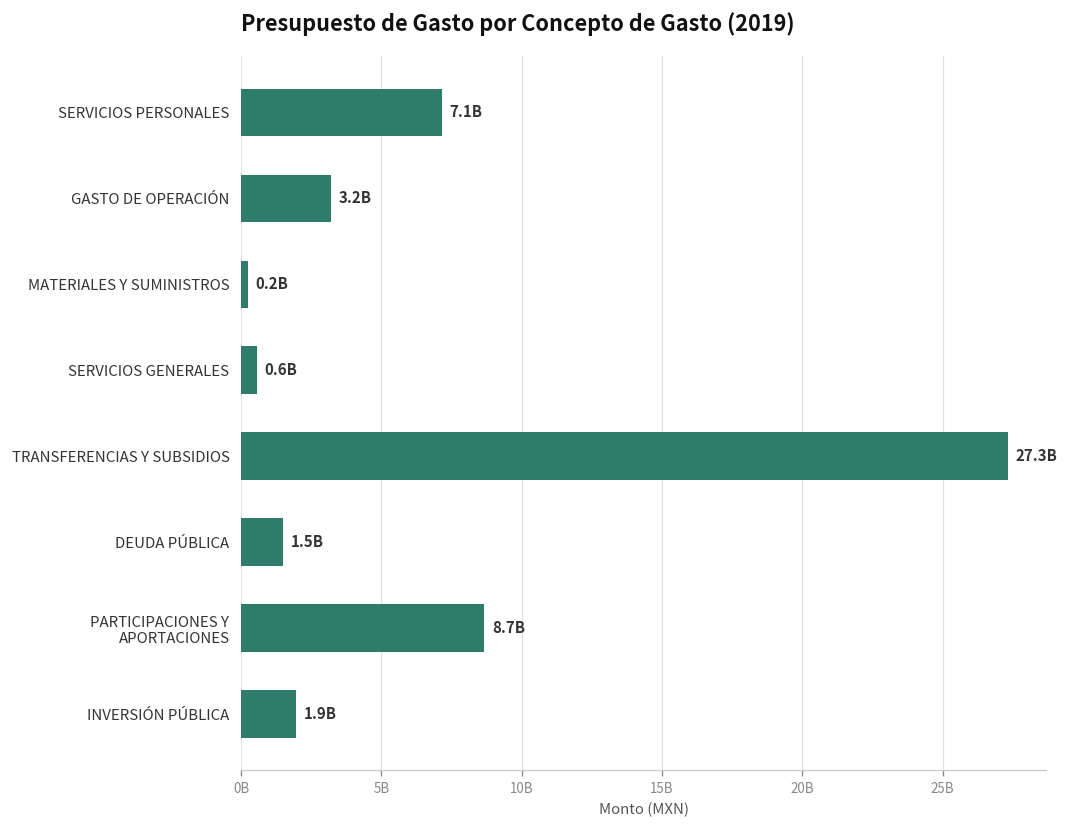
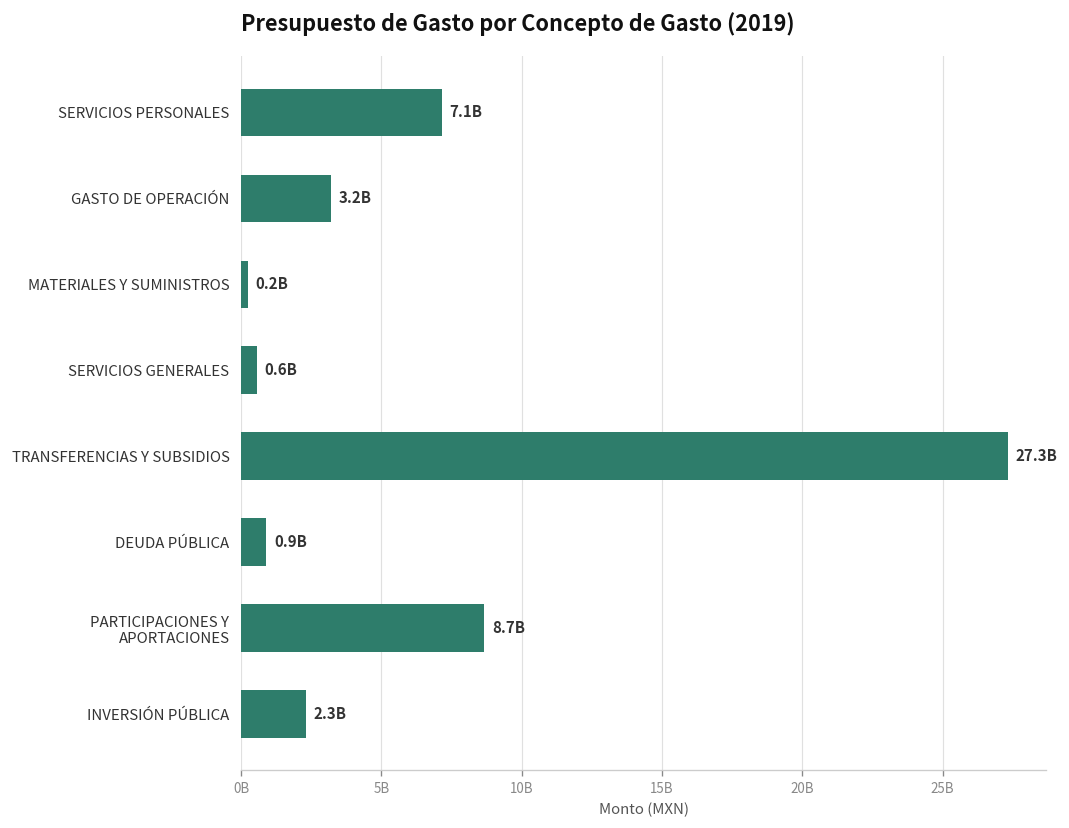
DEUDA PÚBLICA: 1.5B -> 0.9B
INVERSIÓN PÚBLICA: 1.9B -> 2.3B
